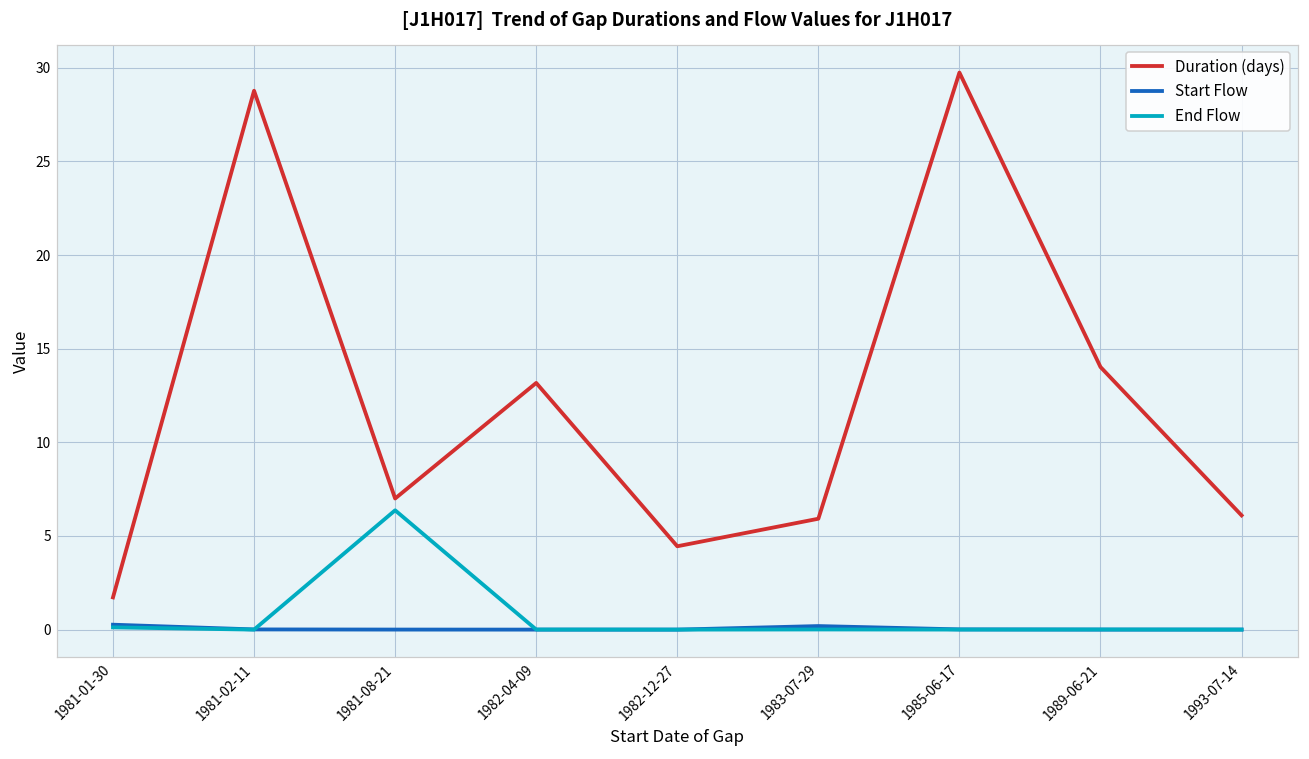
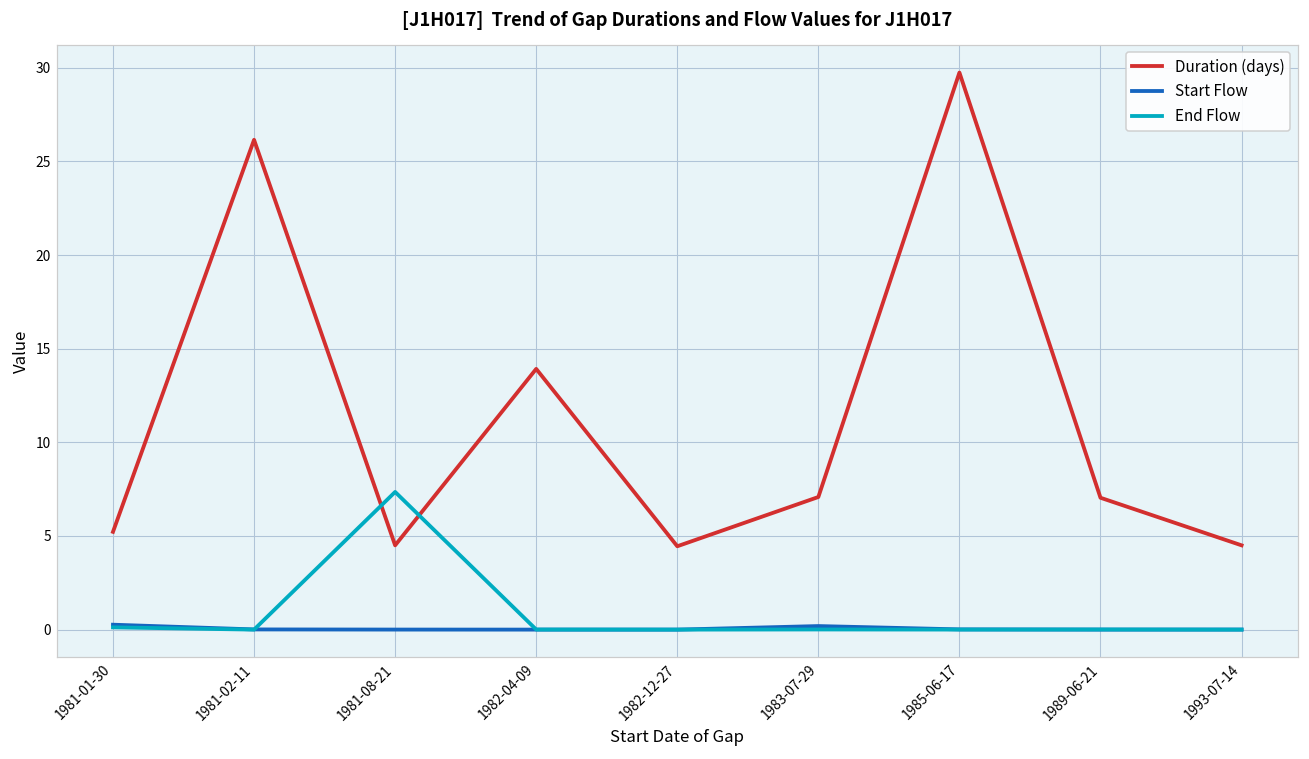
Duration (days), 1981-01-30: 1.7 -> 5.2
Duration (days), 1981-02-11: 28.8 -> 26.2
Duration (days), 1981-08-21: 7.0 -> 4.5
End Flow, 1981-08-21: 6.4 -> 7.4
Duration (days), 1982-04-09: 13.2 -> 13.9
Duration (days), 1983-07-29: 5.9 -> 7.1
Duration (days), 1989-06-21: 14.0 -> 7.0
Duration (days), 1993-07-14: 6.1 -> 4.5
